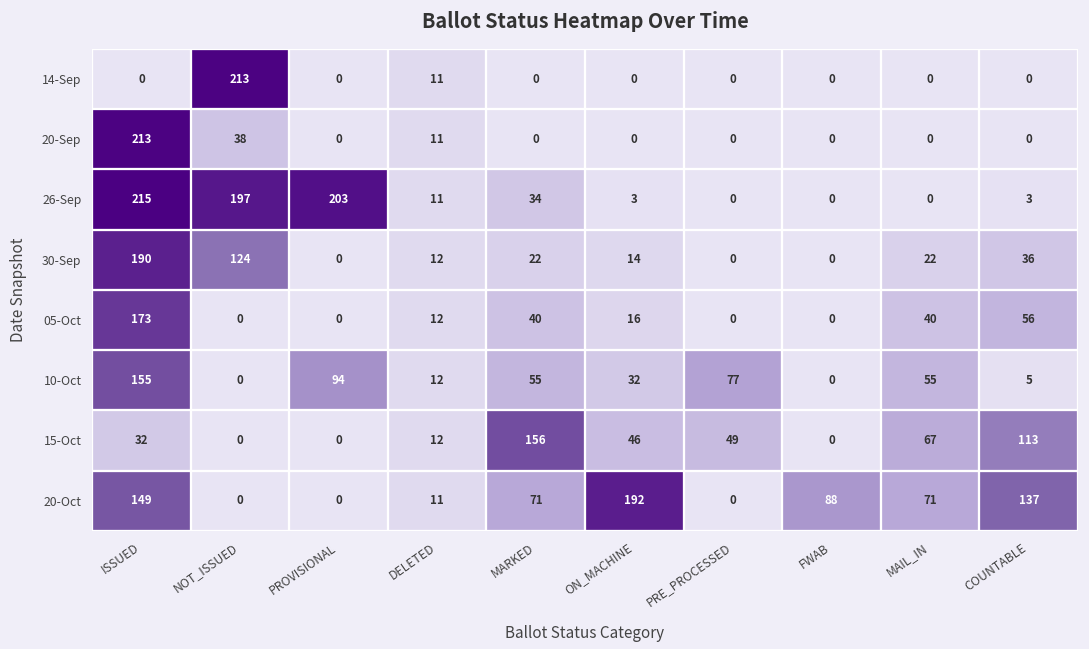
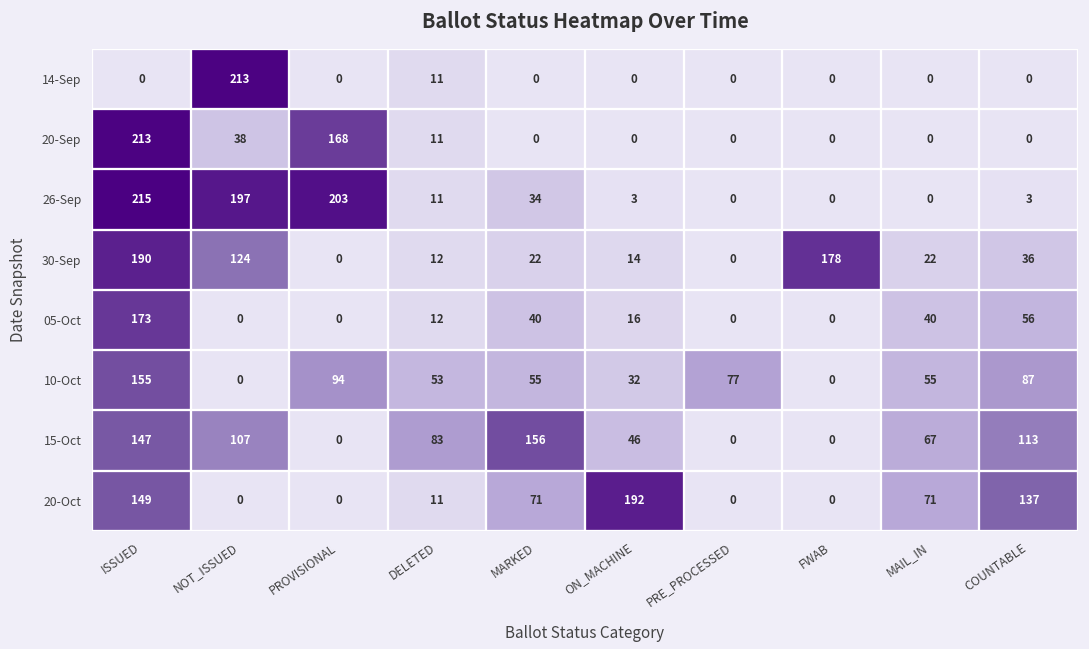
20-Sep, PROVISIONAL: 0 -> 168
30-Sep, FWAB: 0 -> 178
10-Oct, DELETED: 12 -> 53
10-Oct, COUNTABLE: 5 -> 87
15-Oct, ISSUED: 32 -> 147
15-Oct, NOT_ISSUED: 0 -> 107
15-Oct, DELETED: 12 -> 83
15-Oct, PRE_PROCESSED: 49 -> 0
20-Oct, FWAB: 88 -> 0
